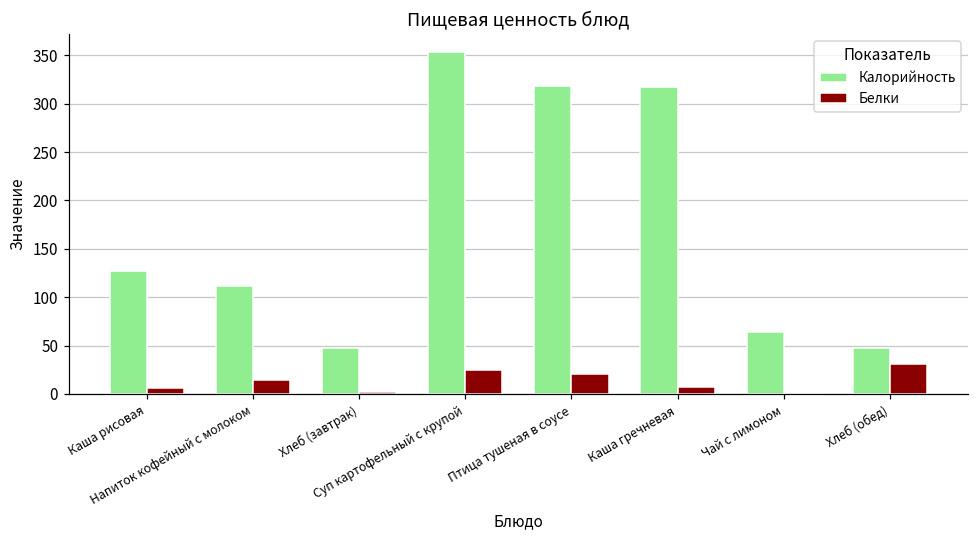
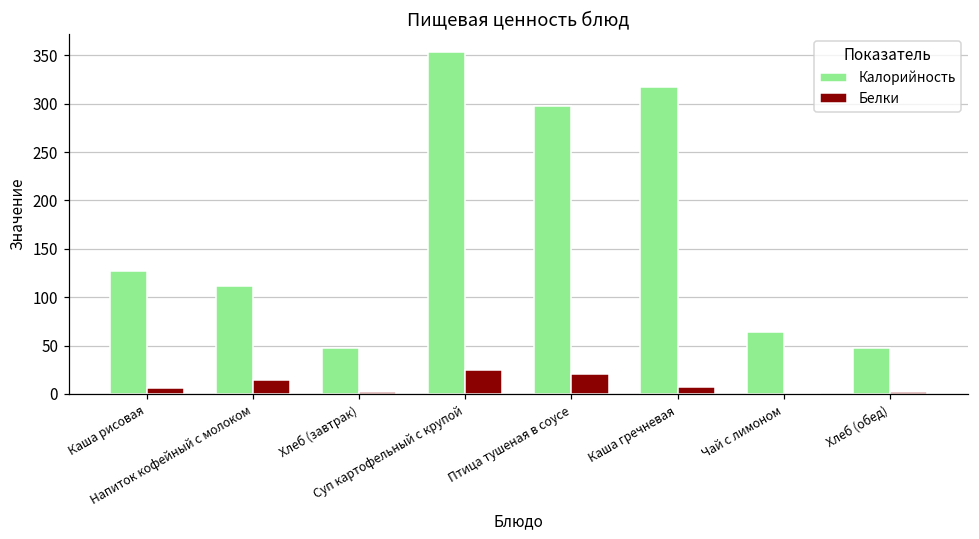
Калорийность, Птица тушеная в соусе: 320 -> 300
Белки, Хлеб (обед): 30 -> 0
